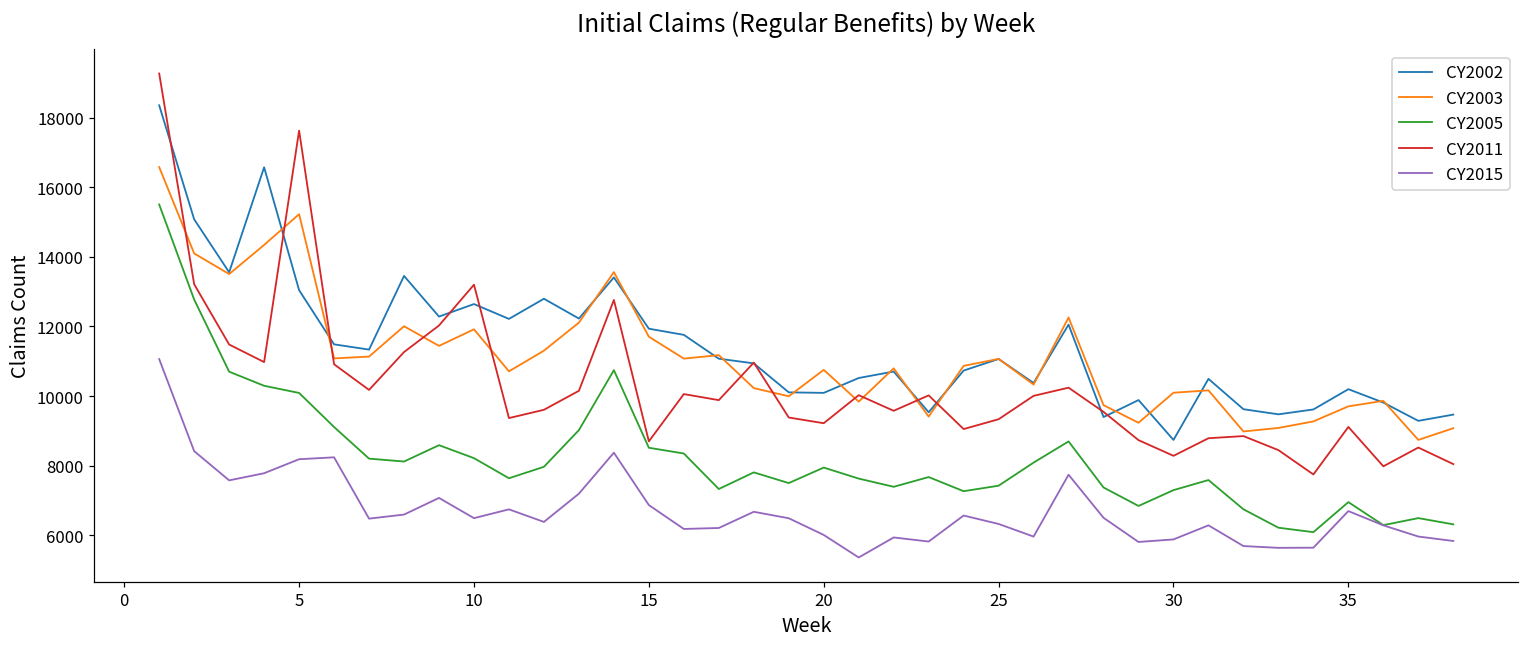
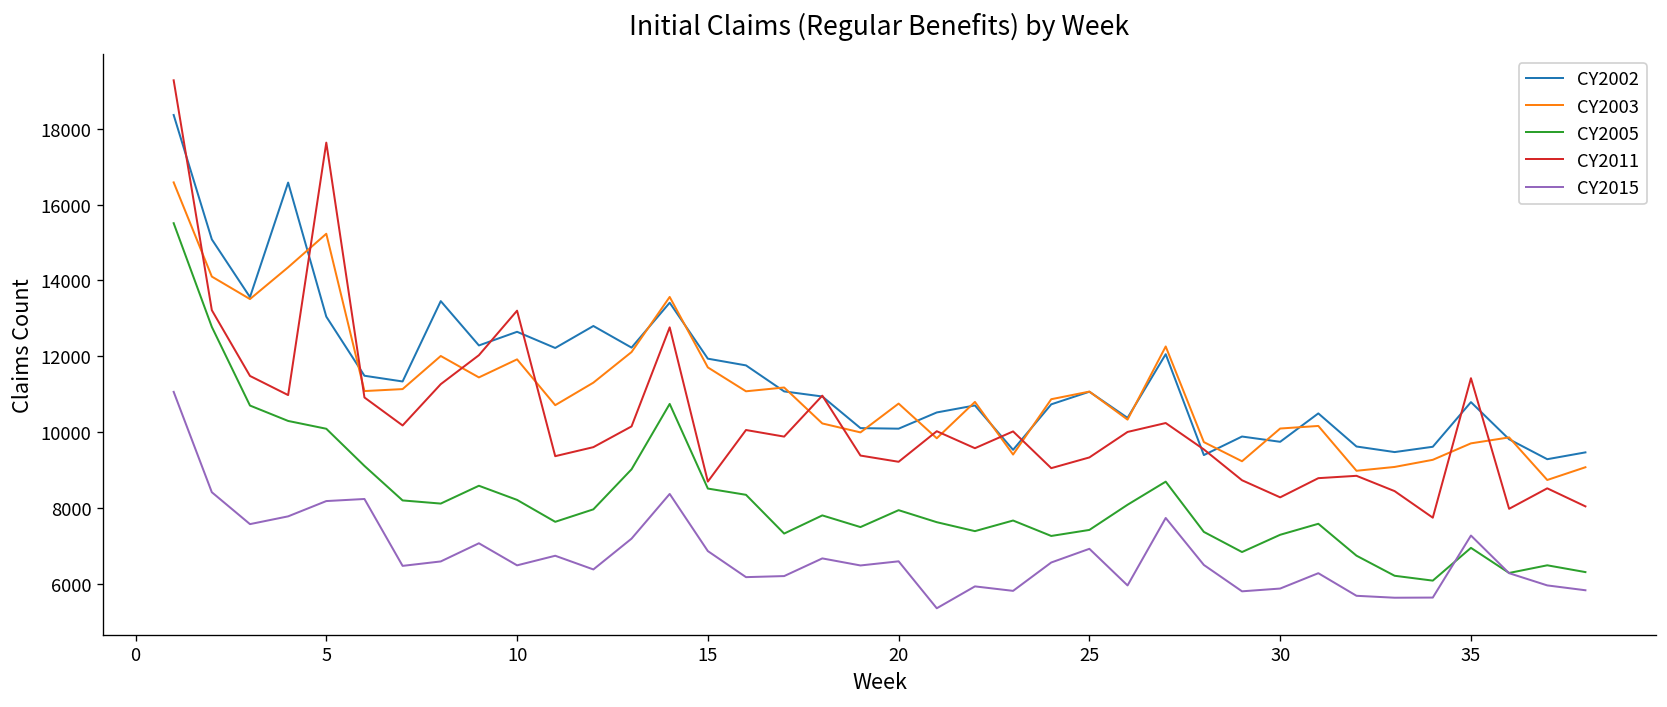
CY2015, 20: 6000 -> 6600
CY2015, 25: 6300 -> 6900
CY2002, 30: 8700 -> 9700
CY2002, 35: 10200 -> 10800
CY2011, 35: 9100 -> 11400
CY2015, 35: 6700 -> 7300
